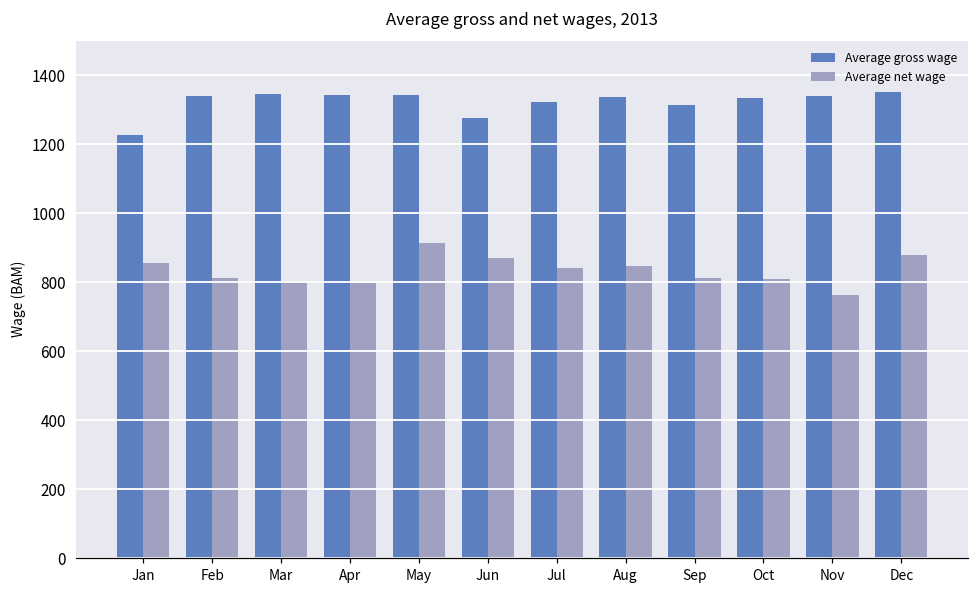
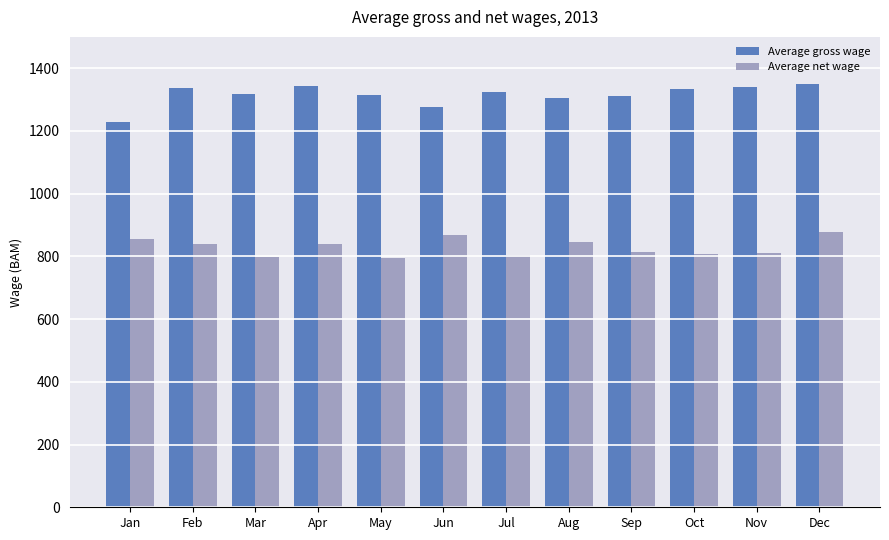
Average net wage, Feb: 810 -> 840
Average gross wage, Mar: 1340 -> 1320
Average net wage, Apr: 800 -> 840
Average gross wage, May: 1340 -> 1310
Average net wage, May: 910 -> 800
Average net wage, Jul: 840 -> 800
Average gross wage, Aug: 1340 -> 1300
Average net wage, Nov: 760 -> 810
